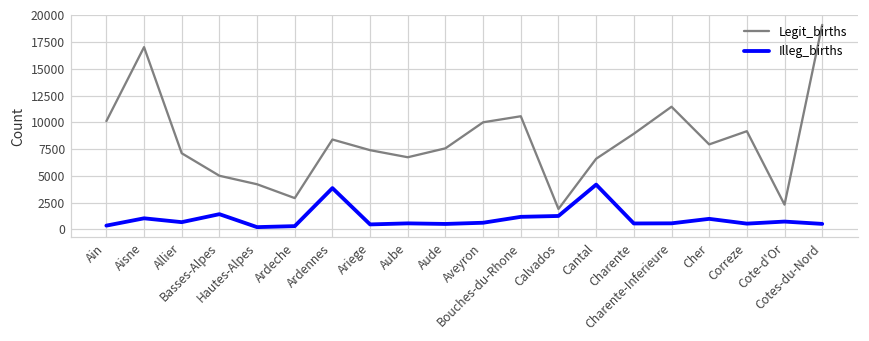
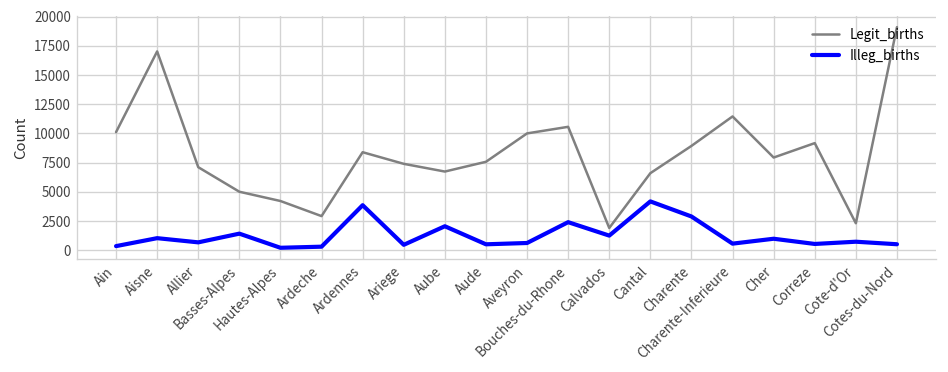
Illeg_births, Aube: 1000 -> 2000
Illeg_births, Bouches-du-Rhone: 1000 -> 2000
Illeg_births, Charente: 1000 -> 3000
